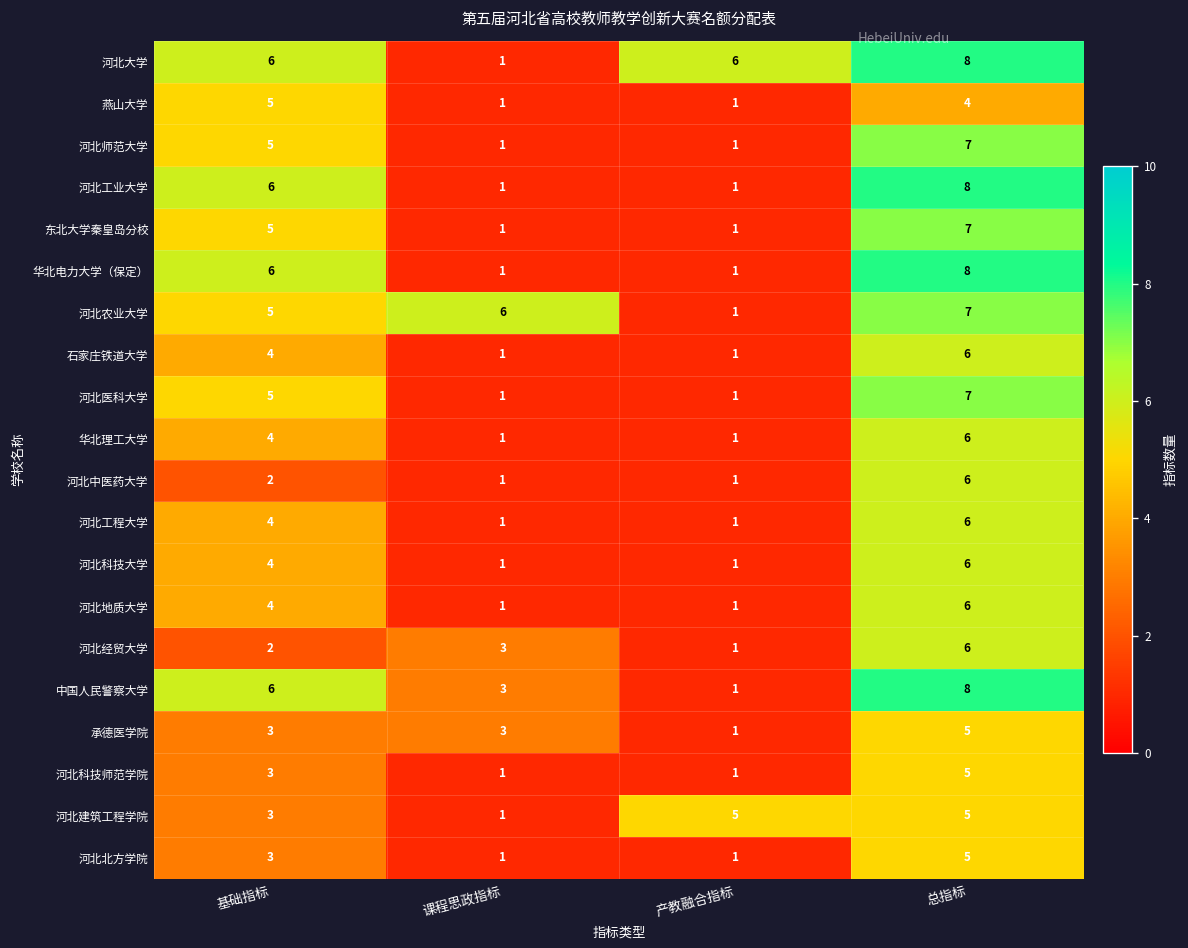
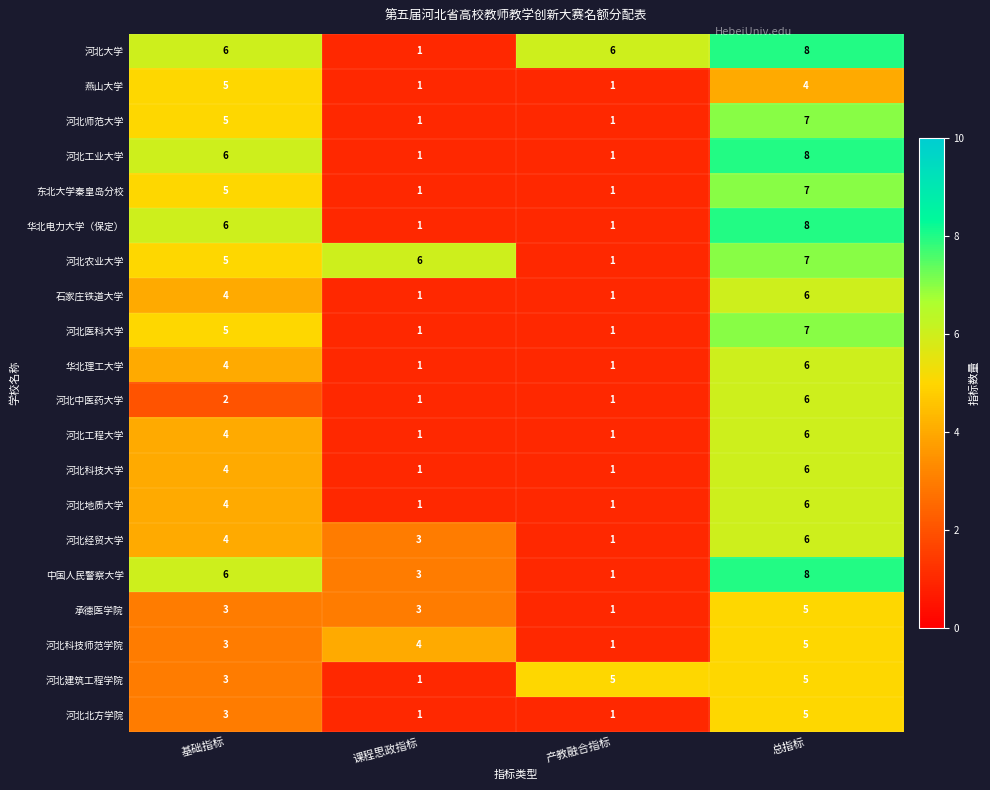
河北经贸大学, 基础指标: 2 -> 4
河北科技师范学院, 课程思政指标: 1 -> 4
